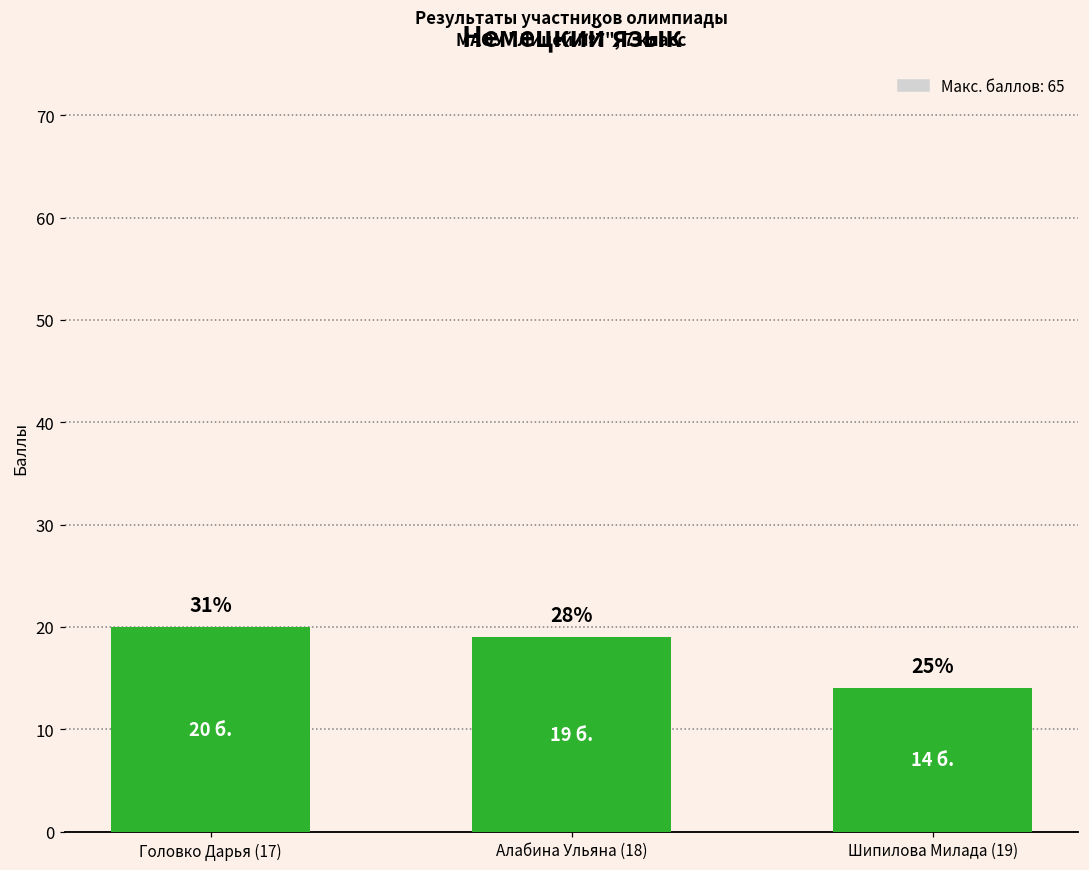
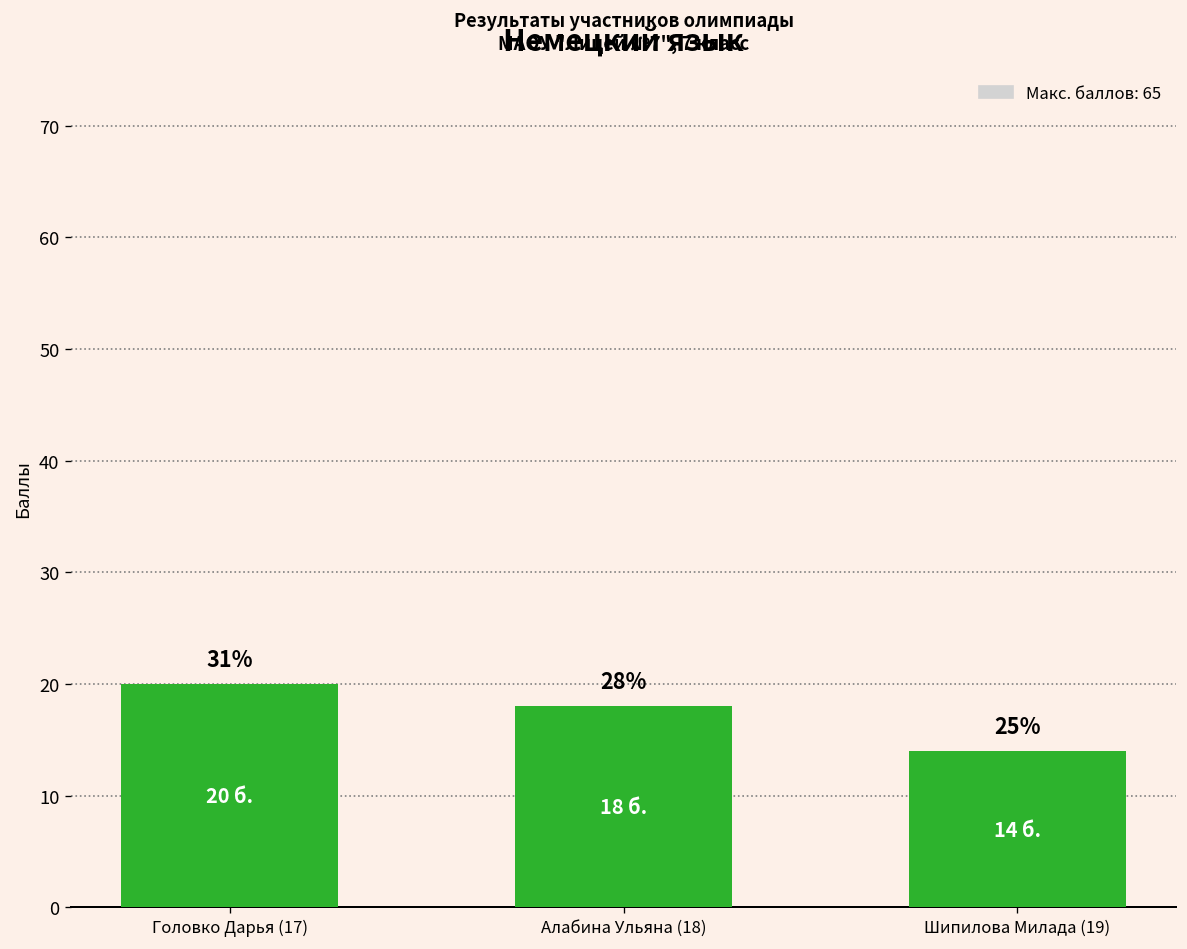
Алабина Ульяна (18): 19 -> 18
